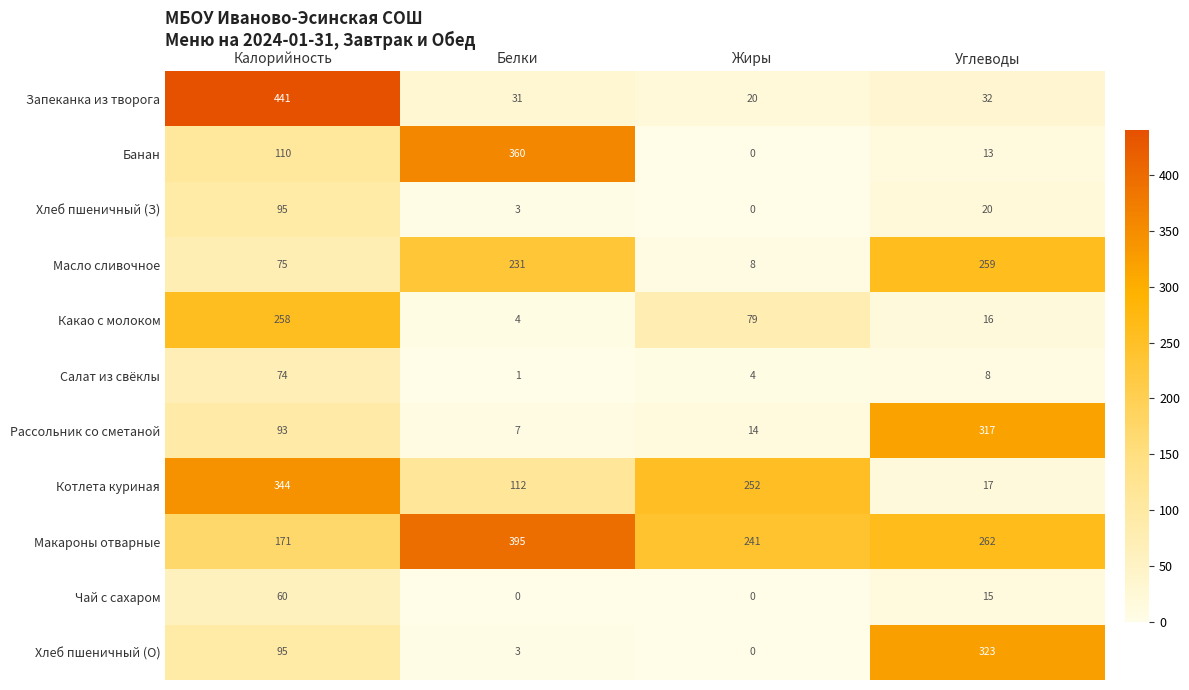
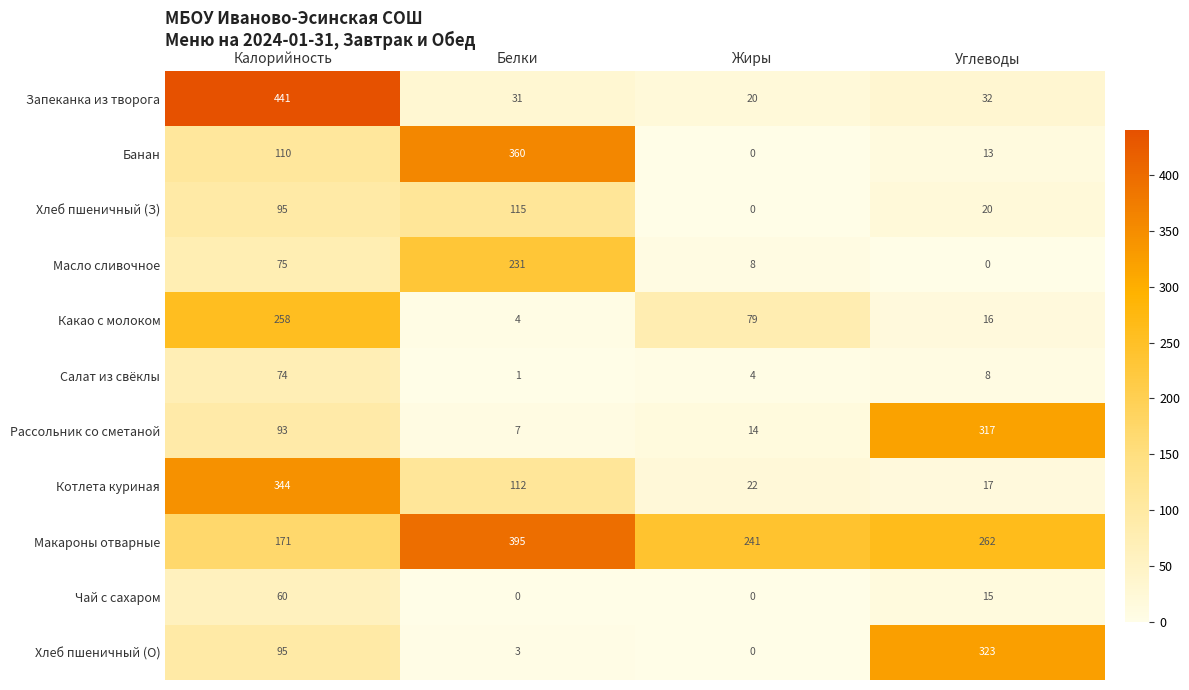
Хлеб пшеничный (З), Белки: 3 -> 115
Масло сливочное, Углеводы: 259 -> 0
Котлета куриная, Жиры: 252 -> 22
